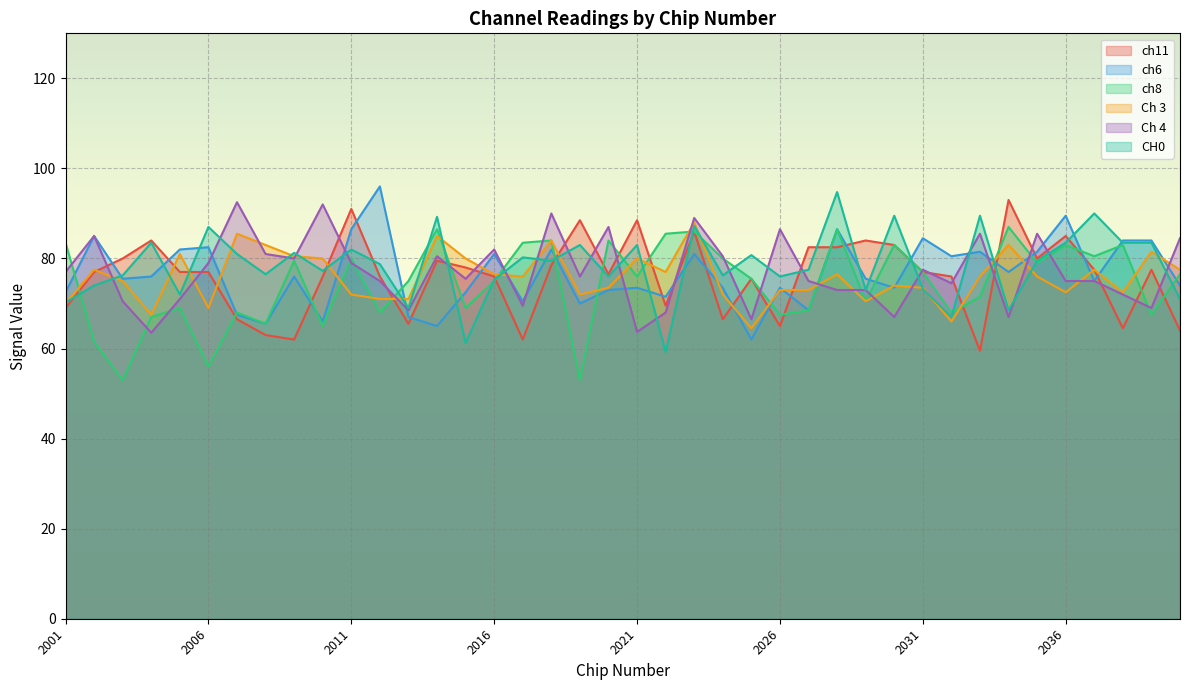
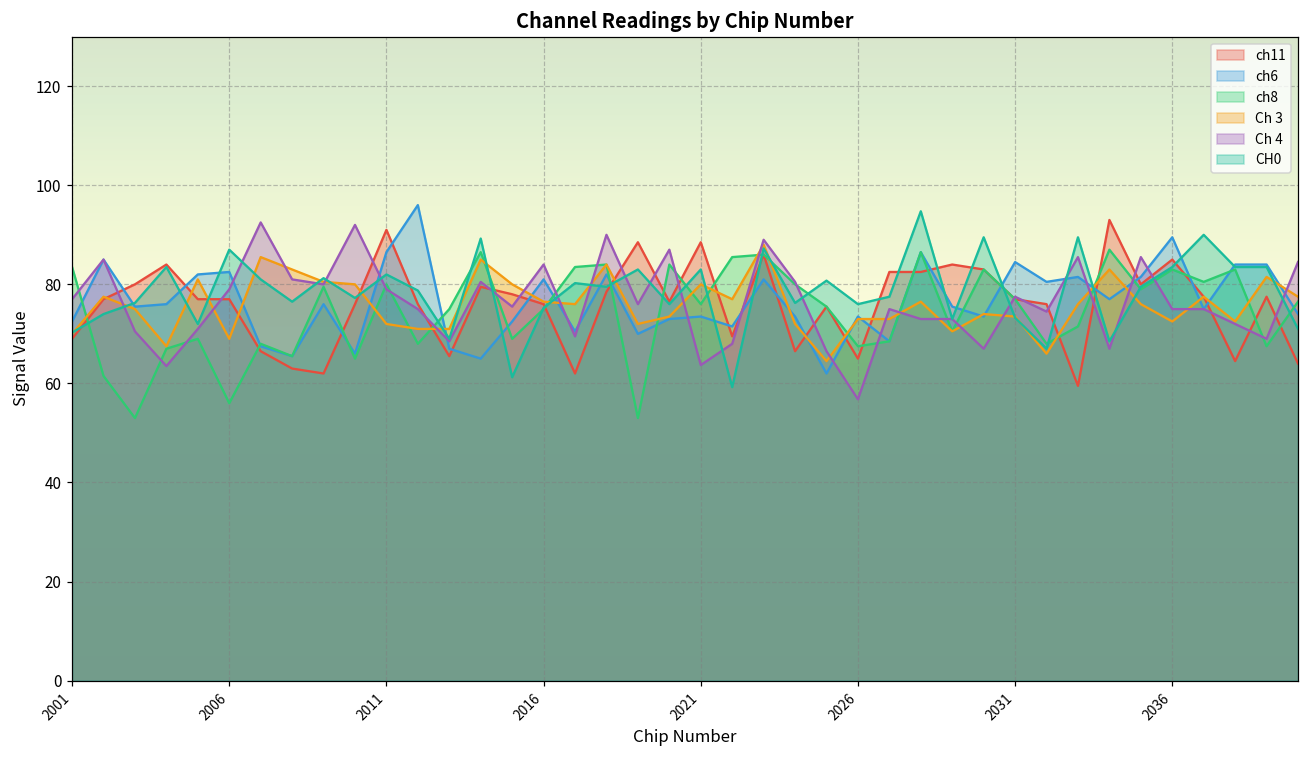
Ch 4, 2016: 82 -> 84
Ch 4, 2026: 87 -> 57
